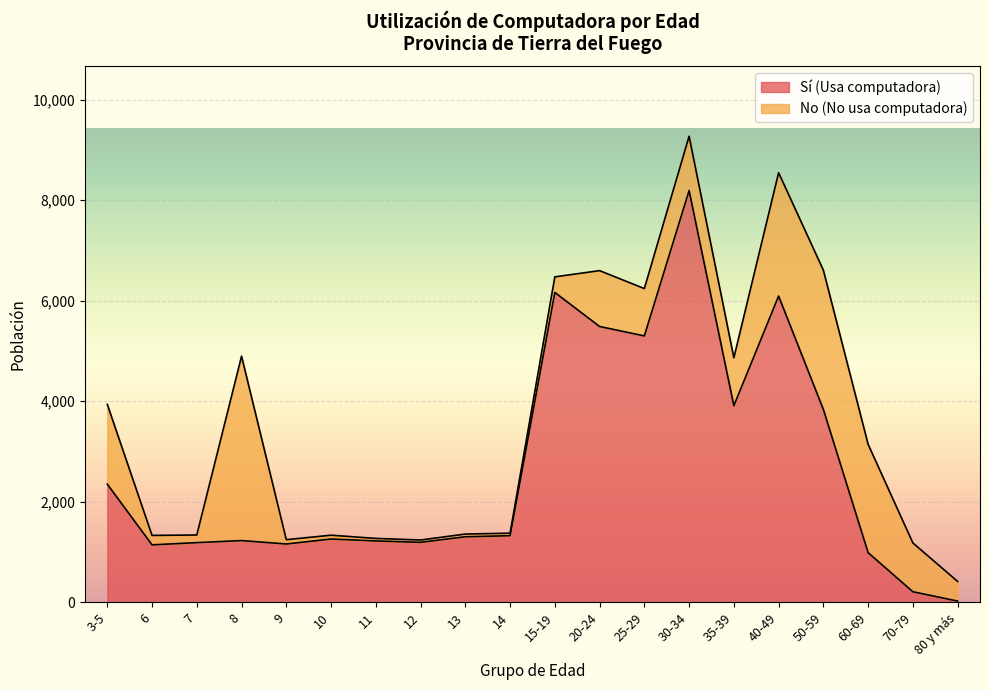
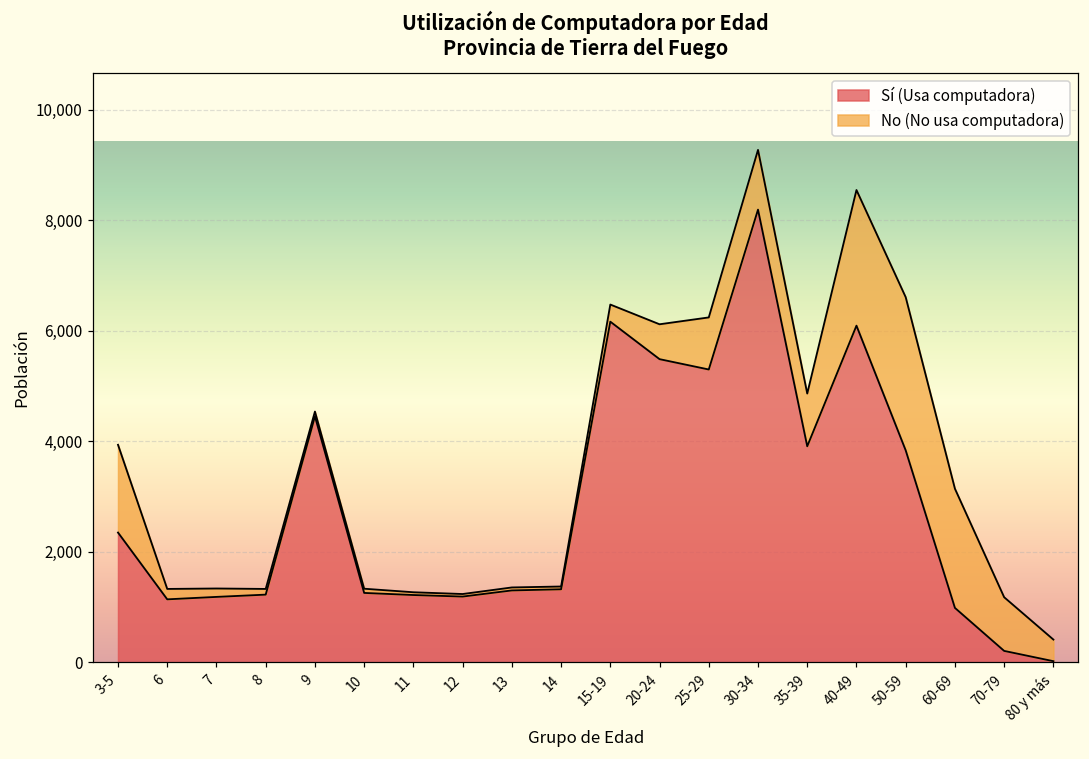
No (No usa computadora), 8: 3,700 -> 100
Sí (Usa computadora), 9: 1,200 -> 4,500
No (No usa computadora), 20-24: 1,100 -> 600
